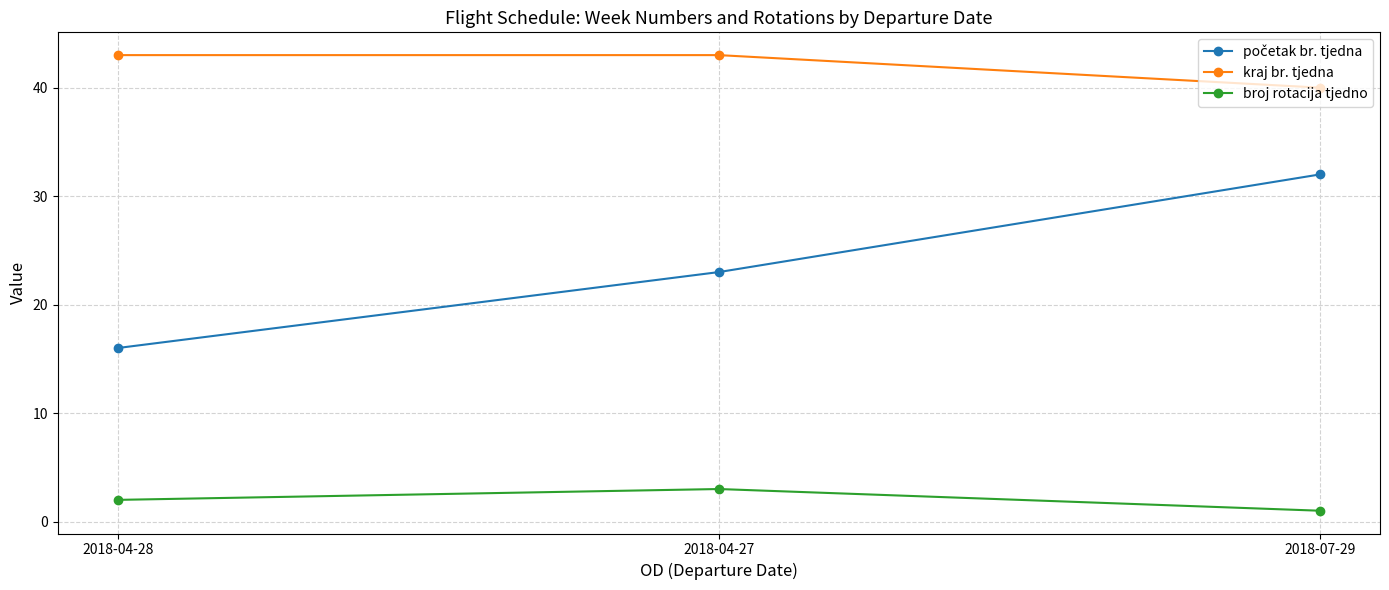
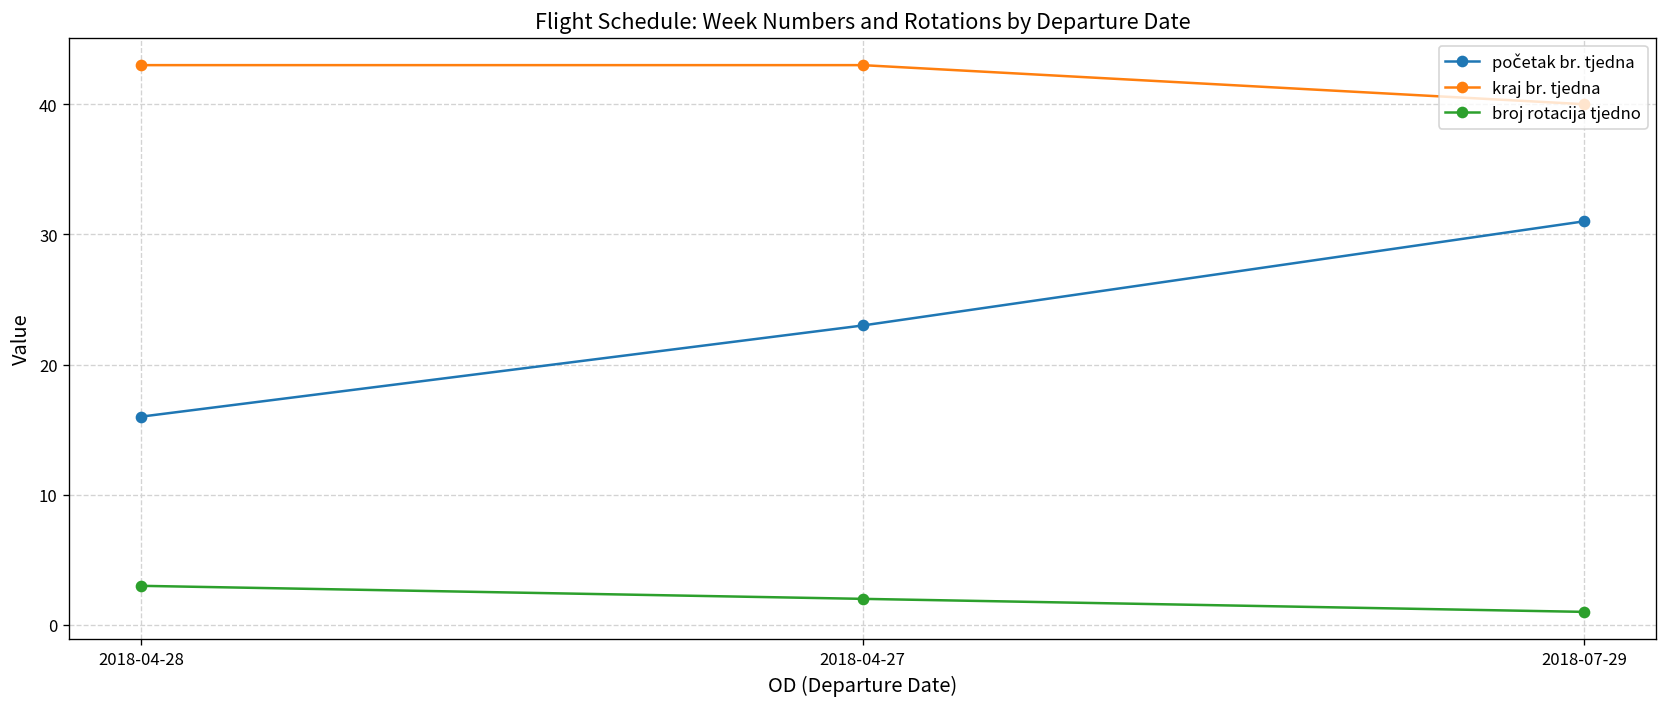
broj rotacija tjedno, 2018-04-28: 2 -> 3
broj rotacija tjedno, 2018-04-27: 3 -> 2
početak br. tjedna, 2018-07-29: 32 -> 31
